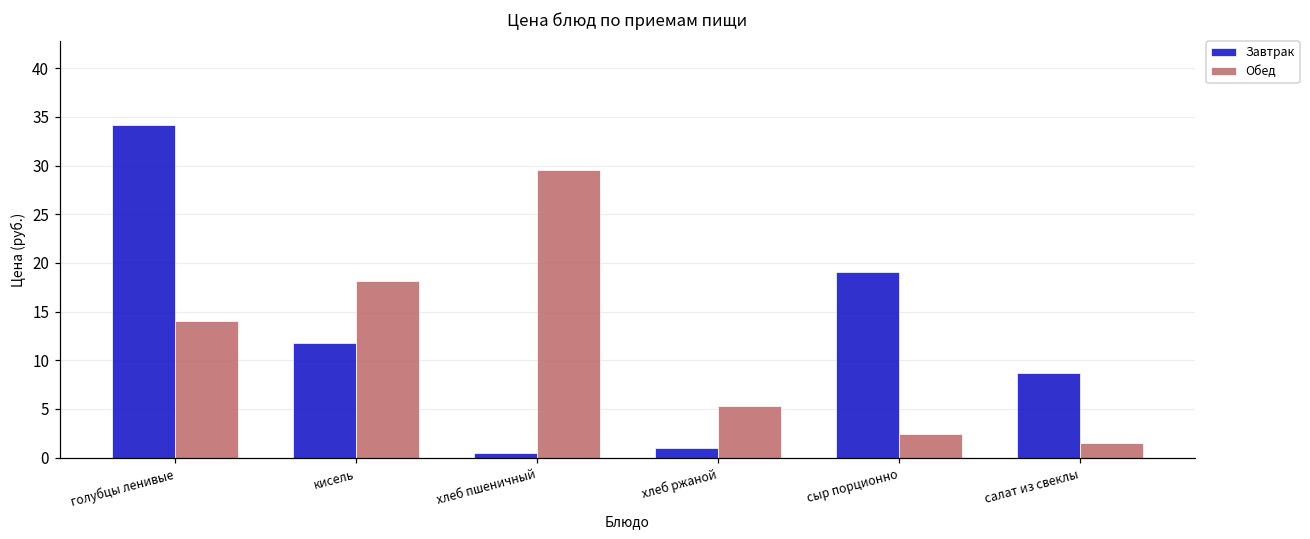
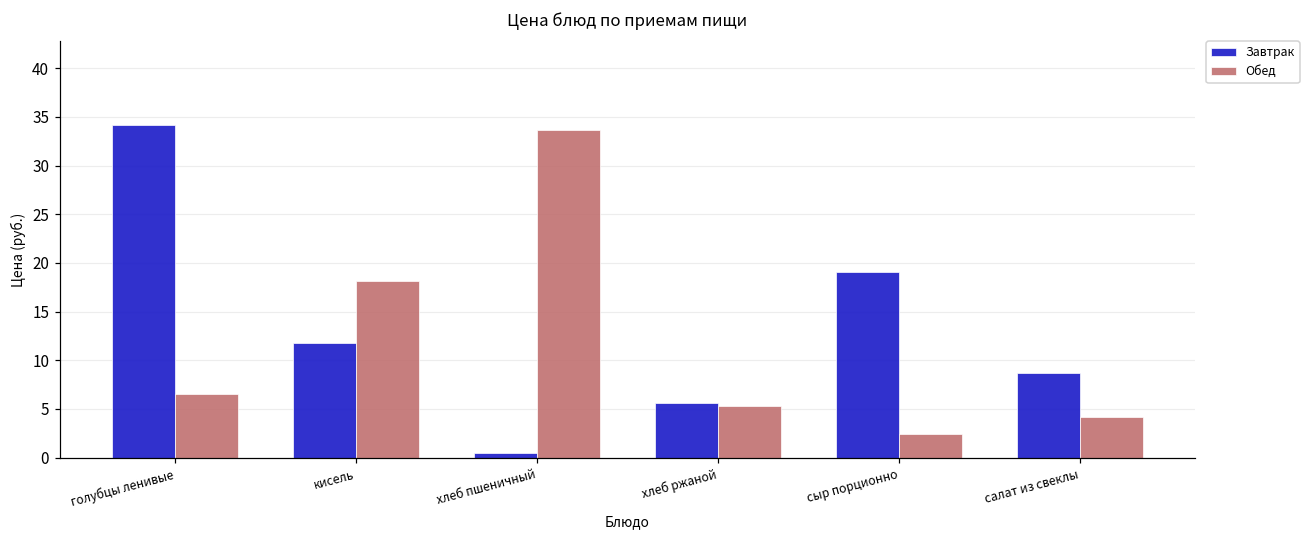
Обед, голубцы ленивые: 14 -> 7
Обед, хлеб пшеничный: 30 -> 34
Завтрак, хлеб ржаной: 1 -> 6
Обед, салат из свеклы: 2 -> 4
